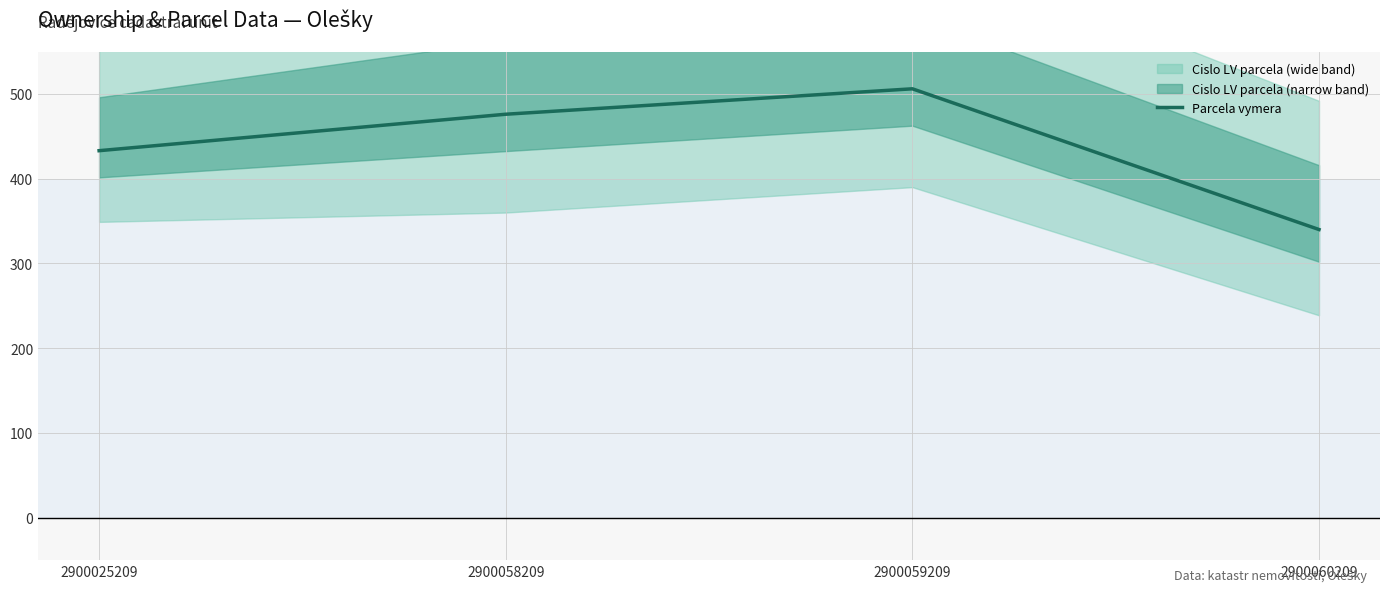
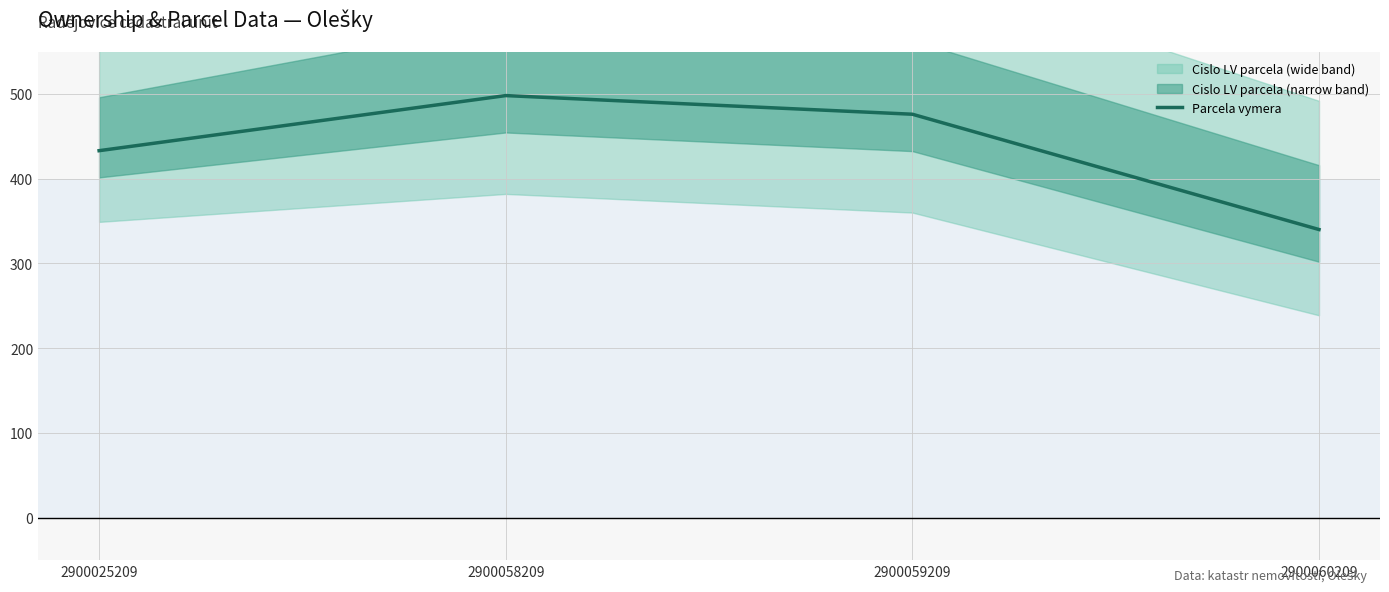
Parcela vymera, 2900058209: 480 -> 500
Parcela vymera, 2900059209: 510 -> 480
